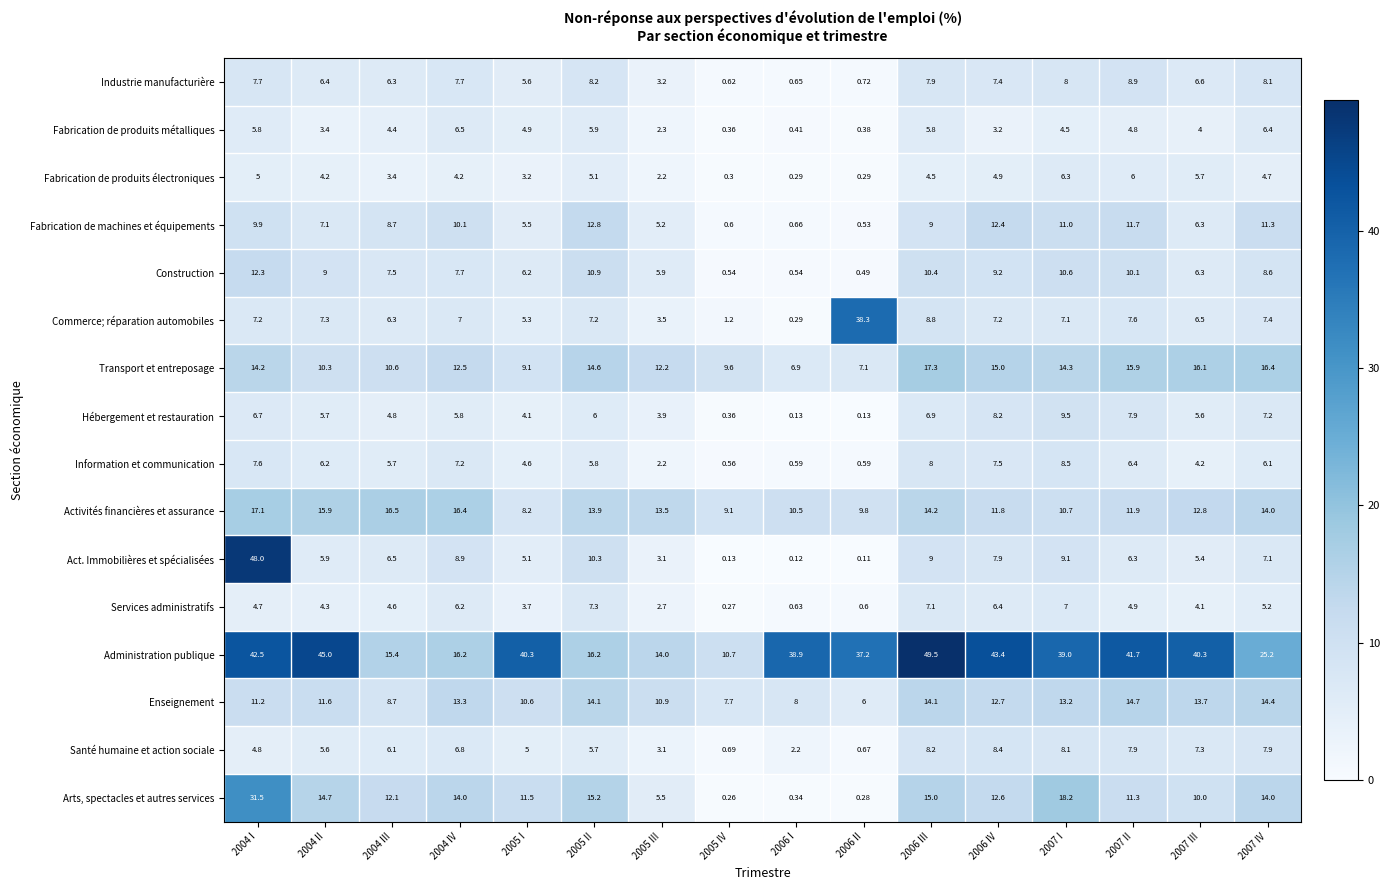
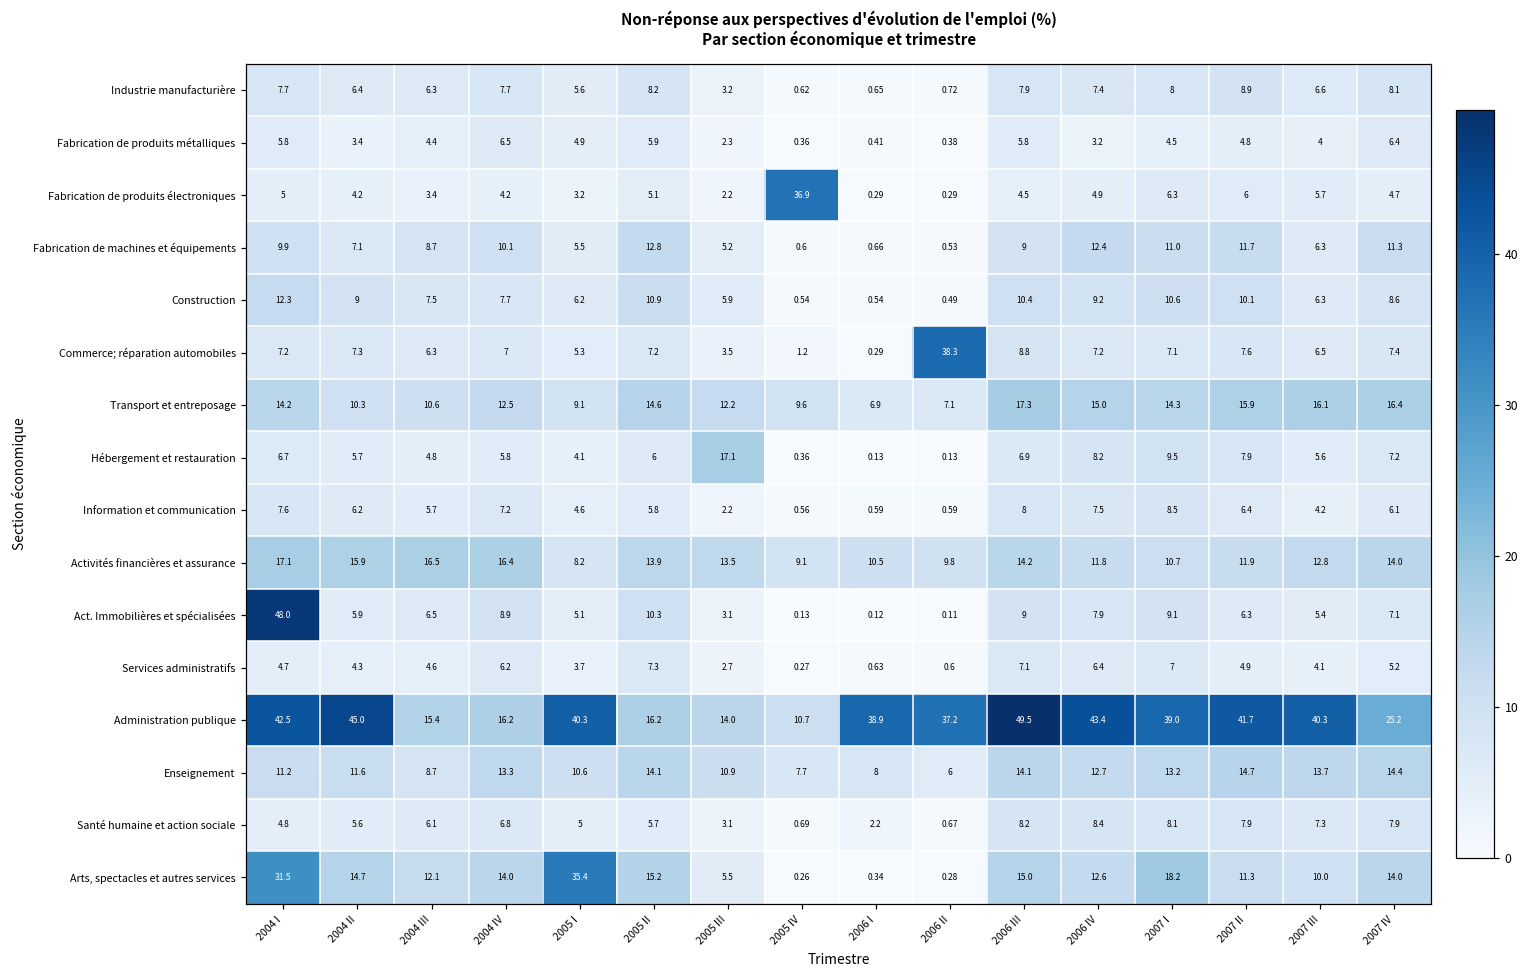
Fabrication de produits électroniques, 2005 IV: 0.3 -> 36.9
Hébergement et restauration, 2005 III: 3.9 -> 17.1
Arts, spectacles et autres services, 2005 I: 11.5 -> 35.4
